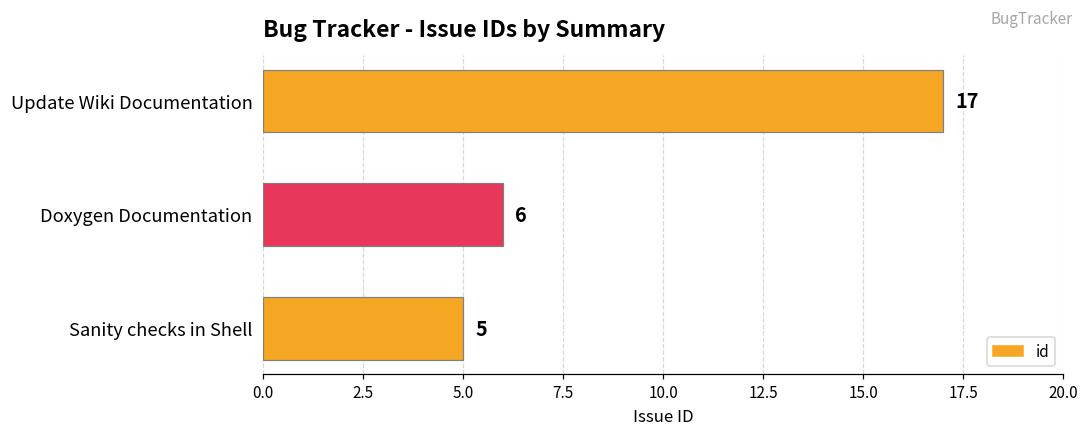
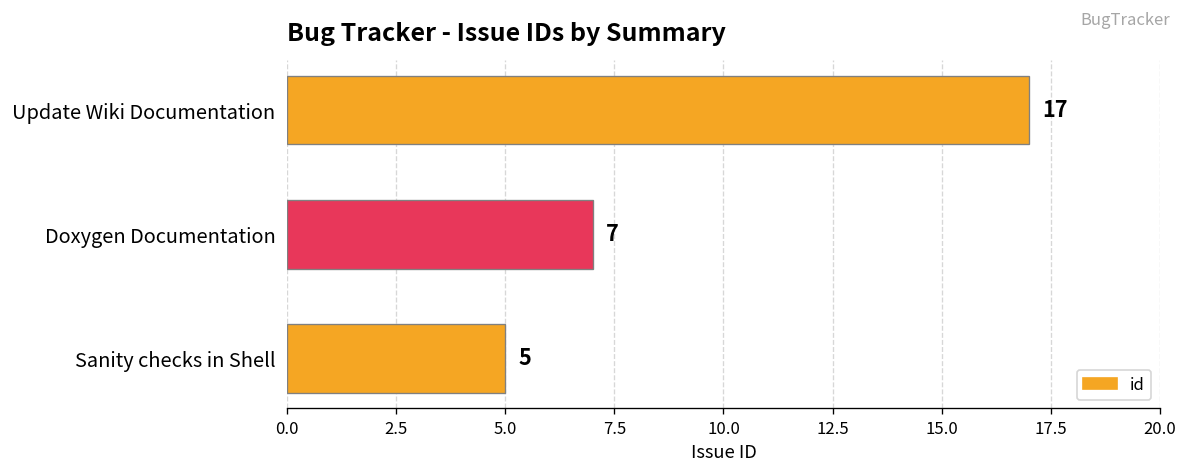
Doxygen Documentation: 6 -> 7
